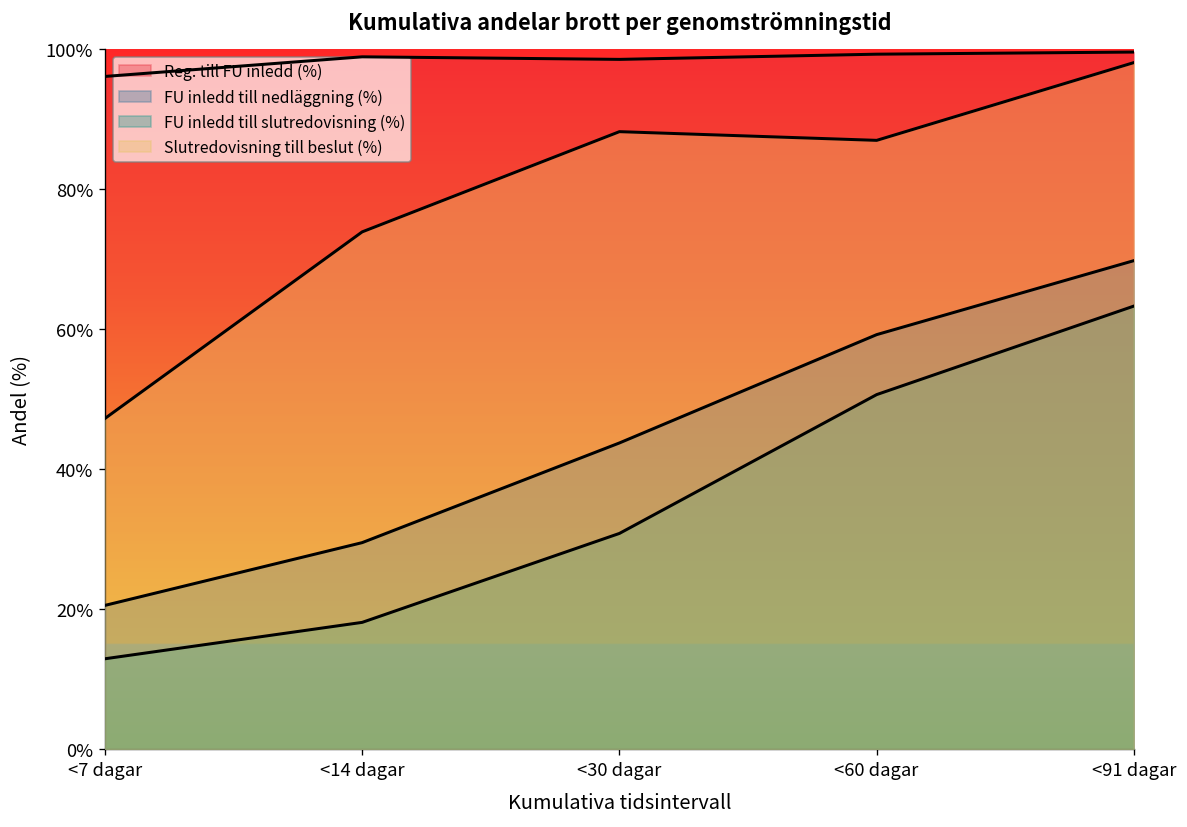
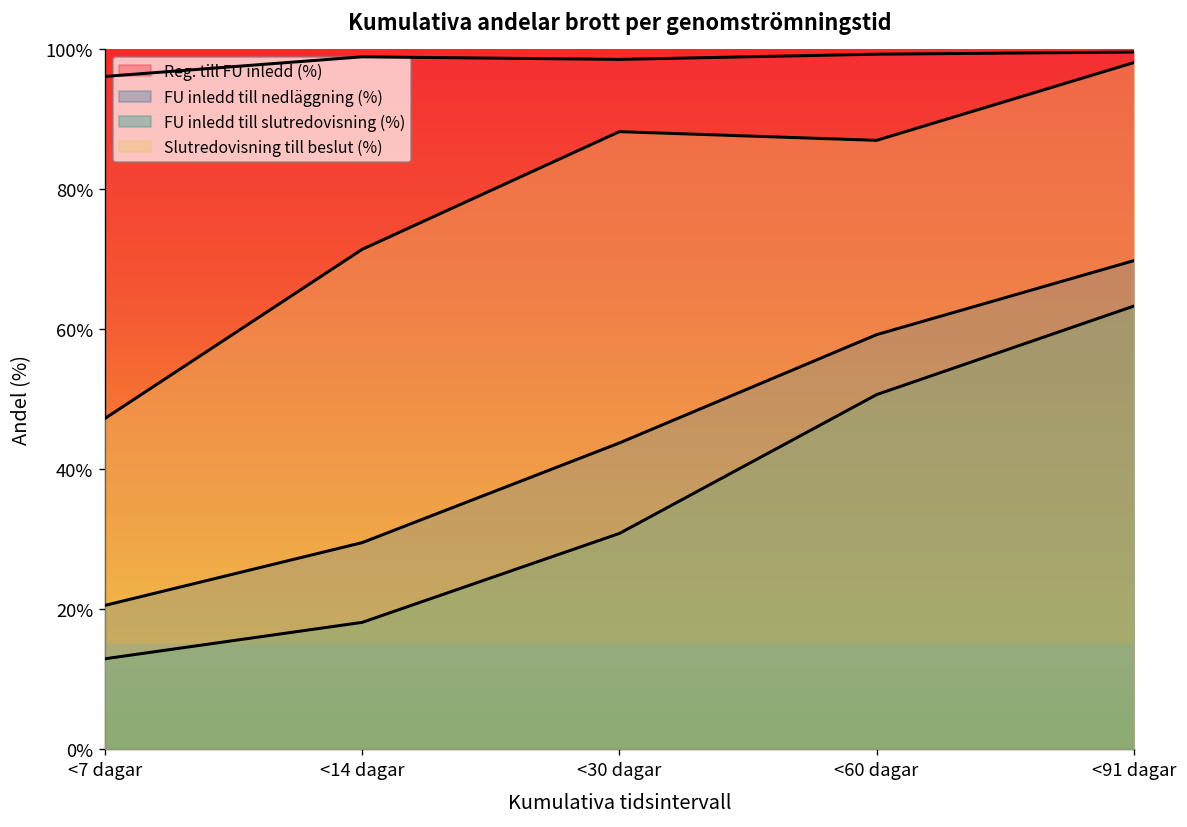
Slutredovisning till beslut (%), <14 dagar: 74% -> 71%
